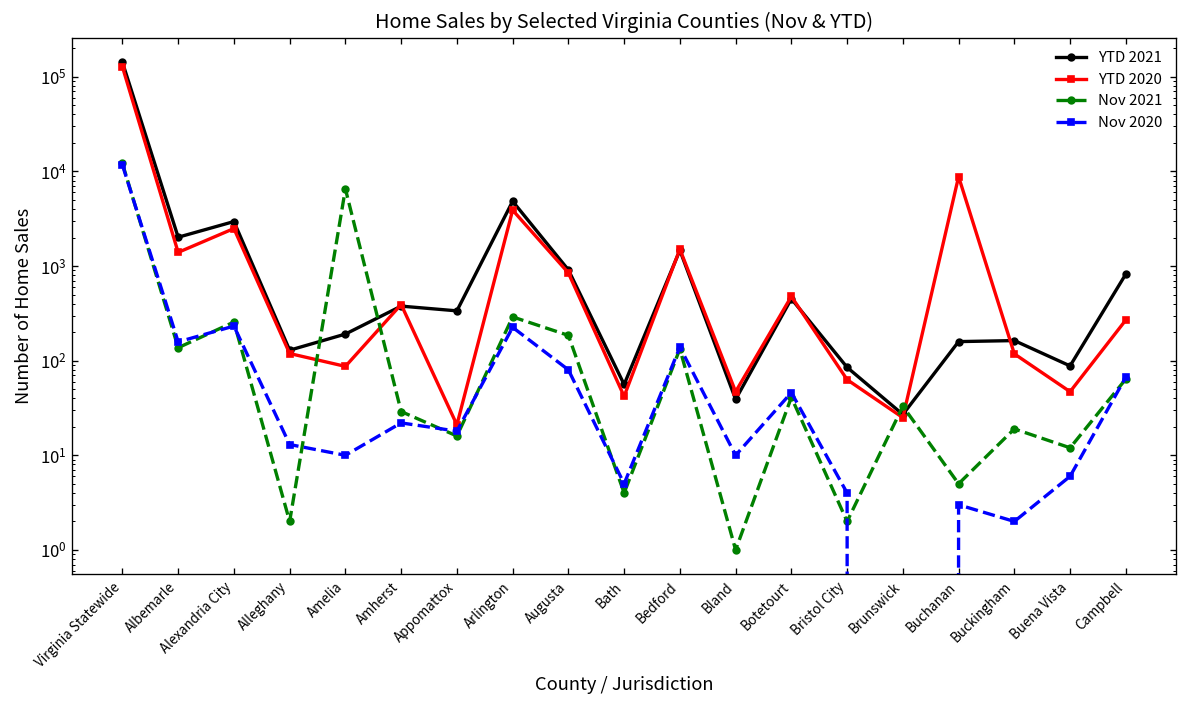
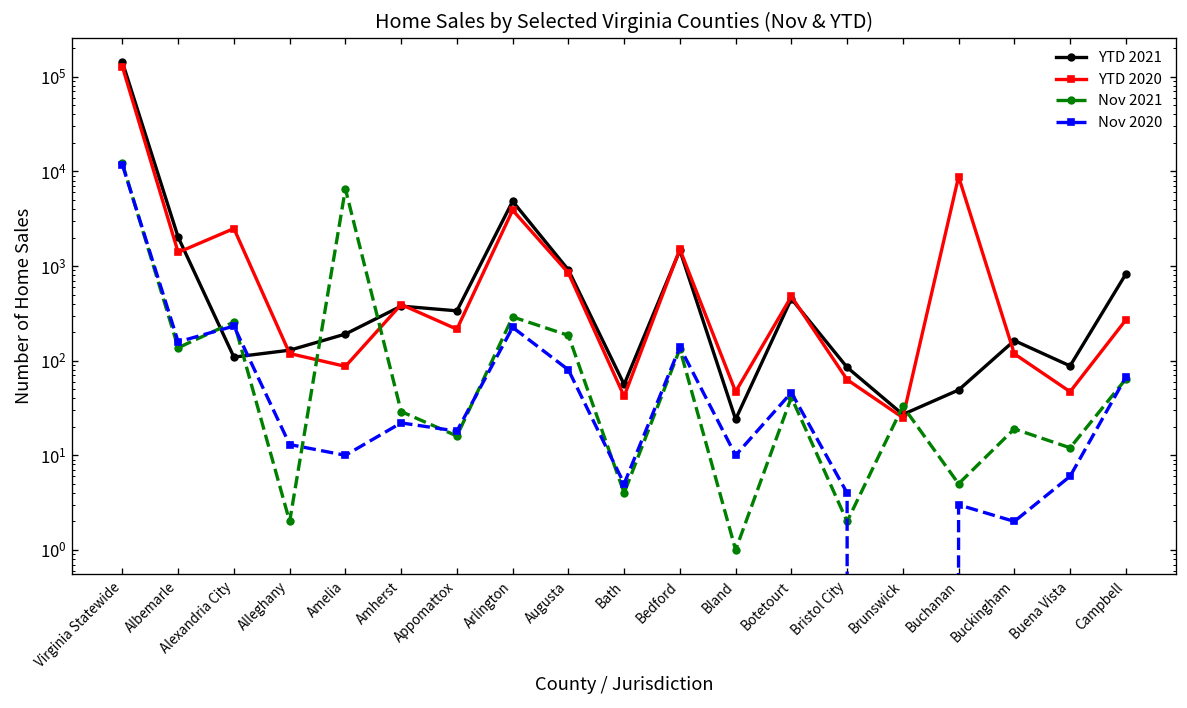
YTD 2021, Alexandria City: 3000 -> 110
YTD 2020, Appomattox: 21 -> 220
YTD 2021, Bland: 40 -> 24
YTD 2021, Buchanan: 160 -> 50
